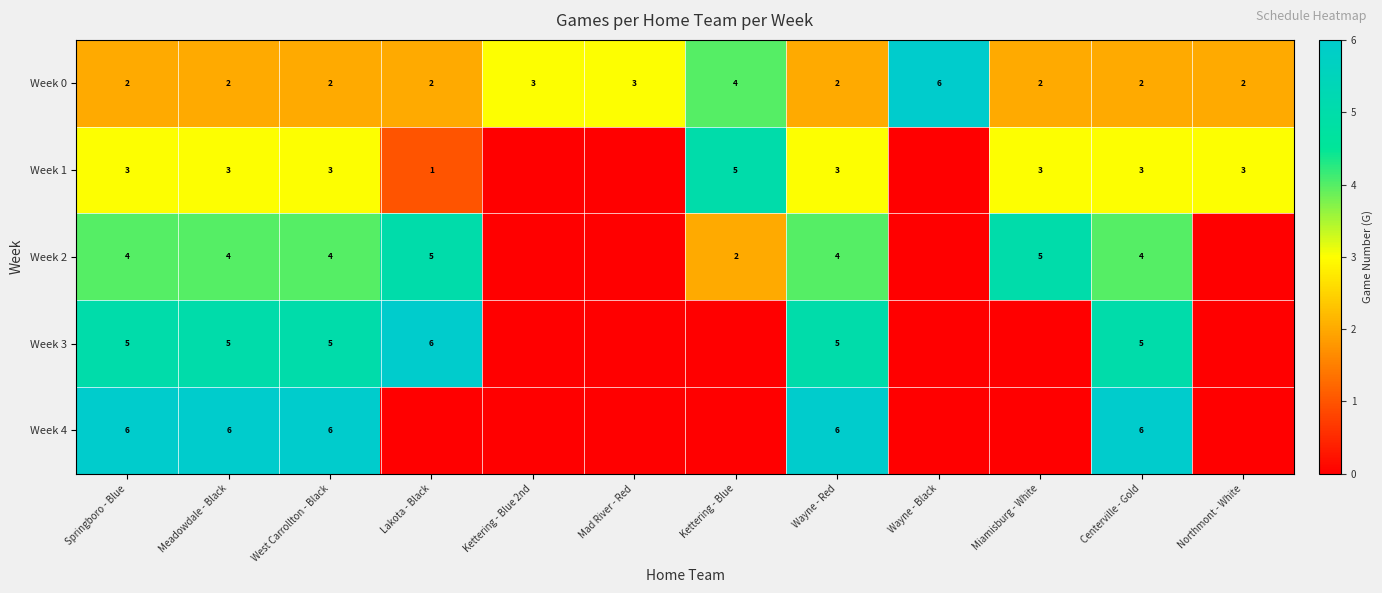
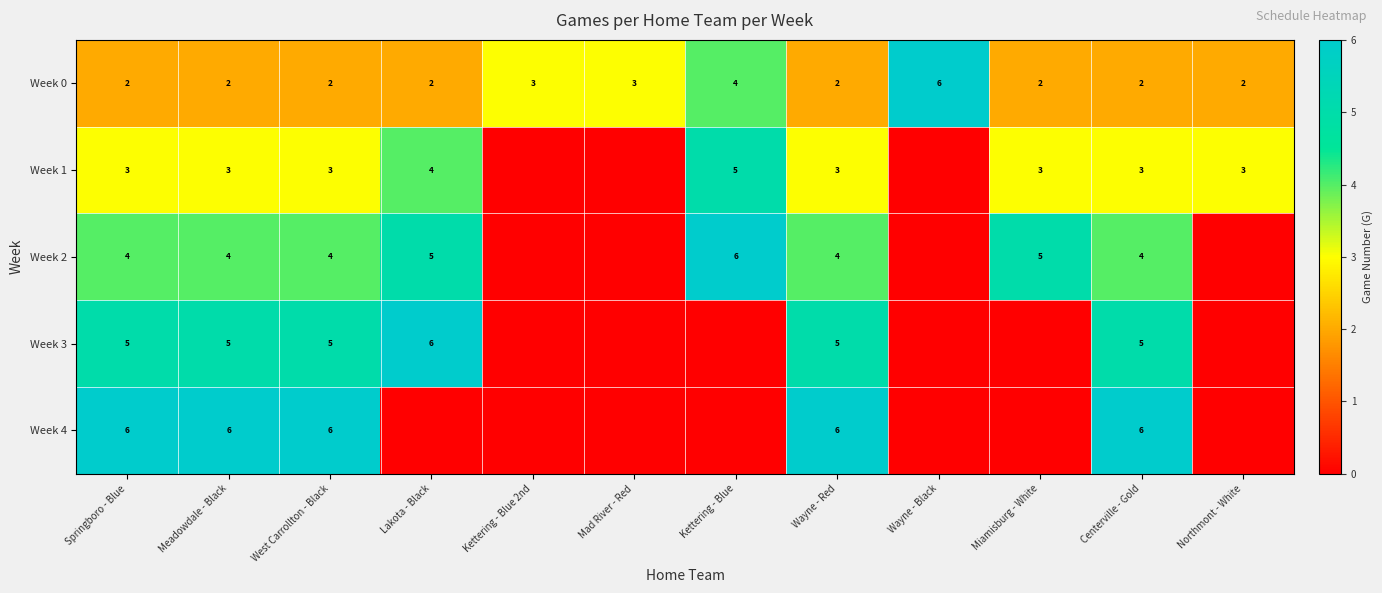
Week 1, Lakota - Black: 1 -> 4
Week 2, Kettering - Blue: 2 -> 6
